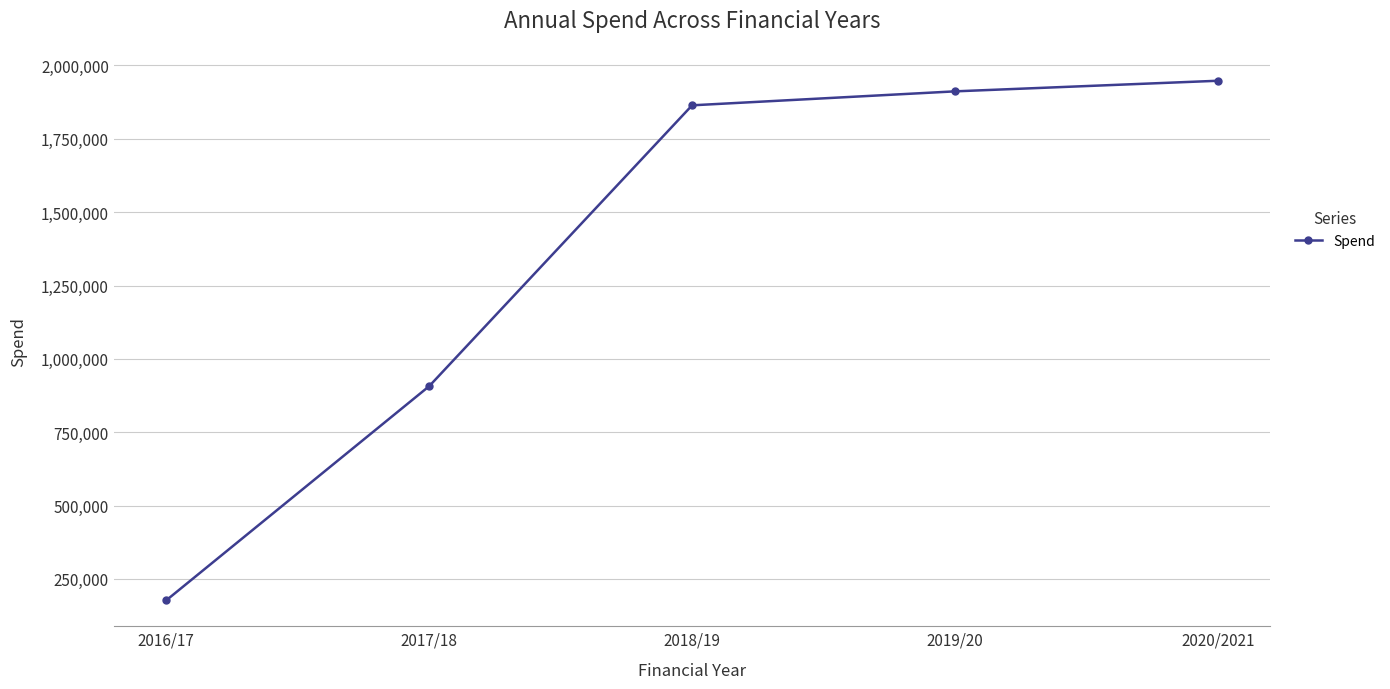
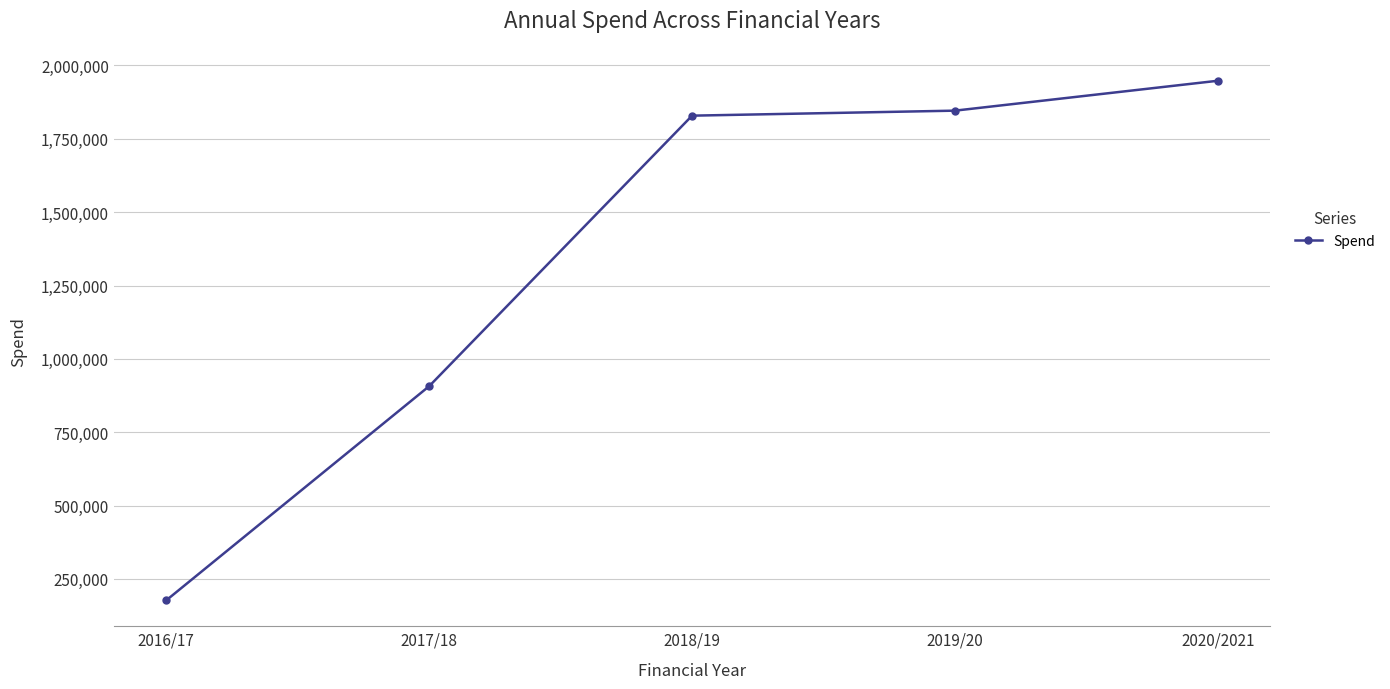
2018/19: 1,860,000 -> 1,830,000
2019/20: 1,910,000 -> 1,850,000
